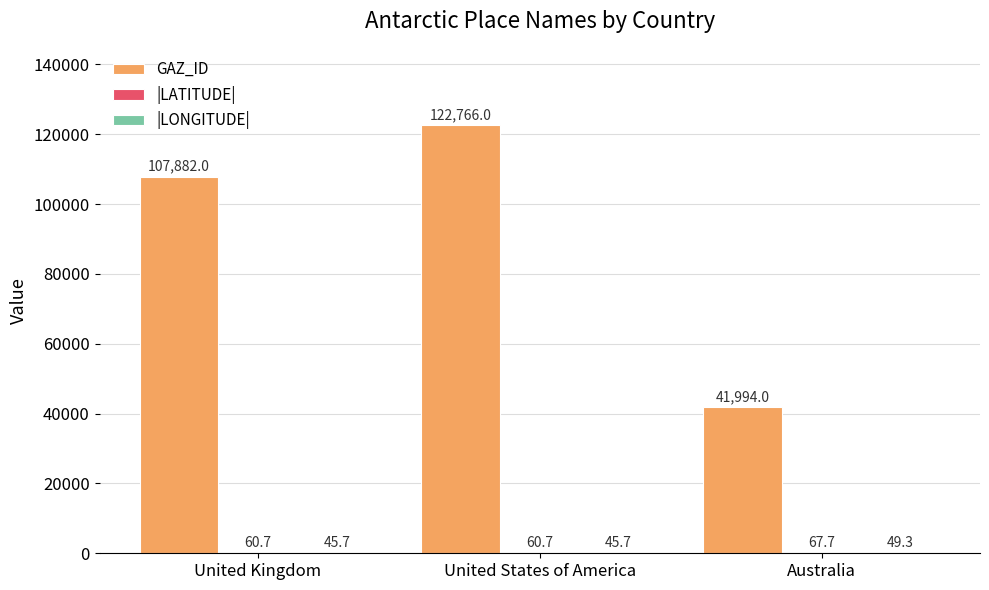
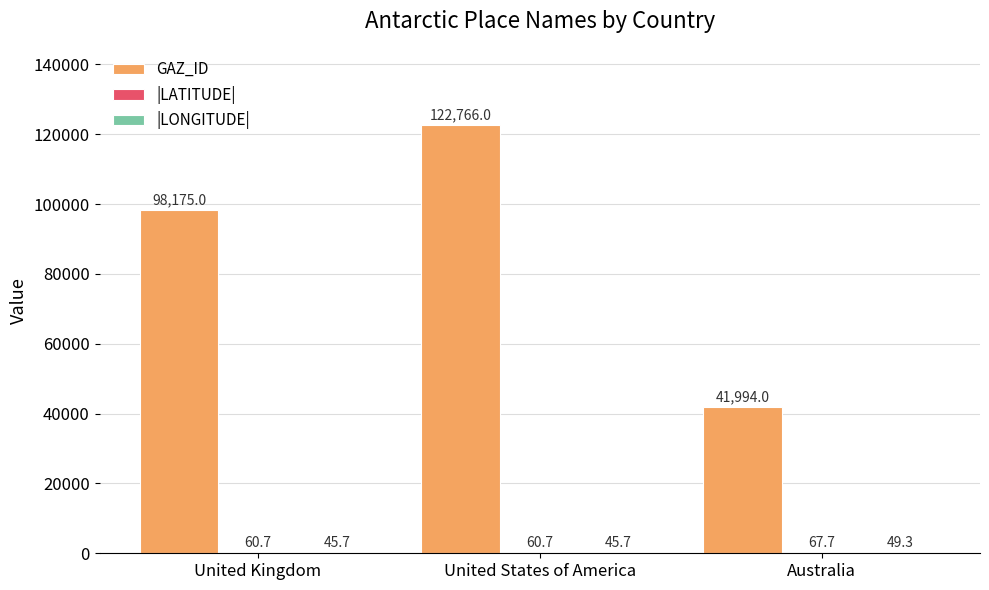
GAZ_ID, United Kingdom: 107,882.0 -> 98,175.0
